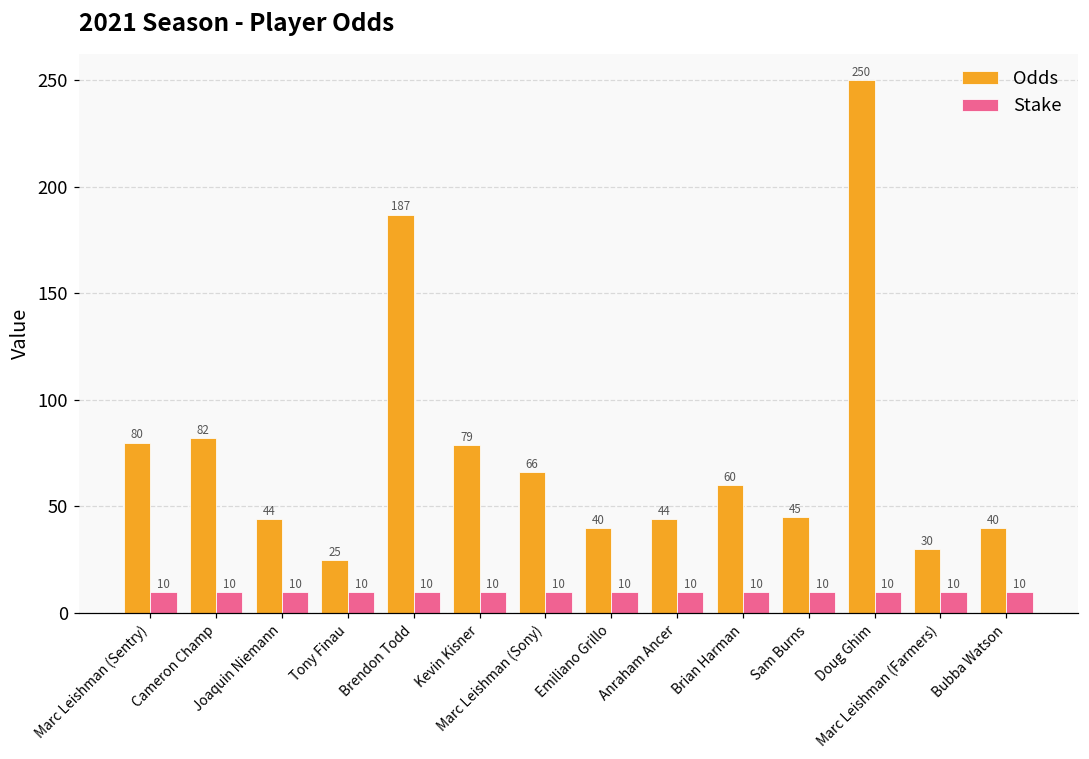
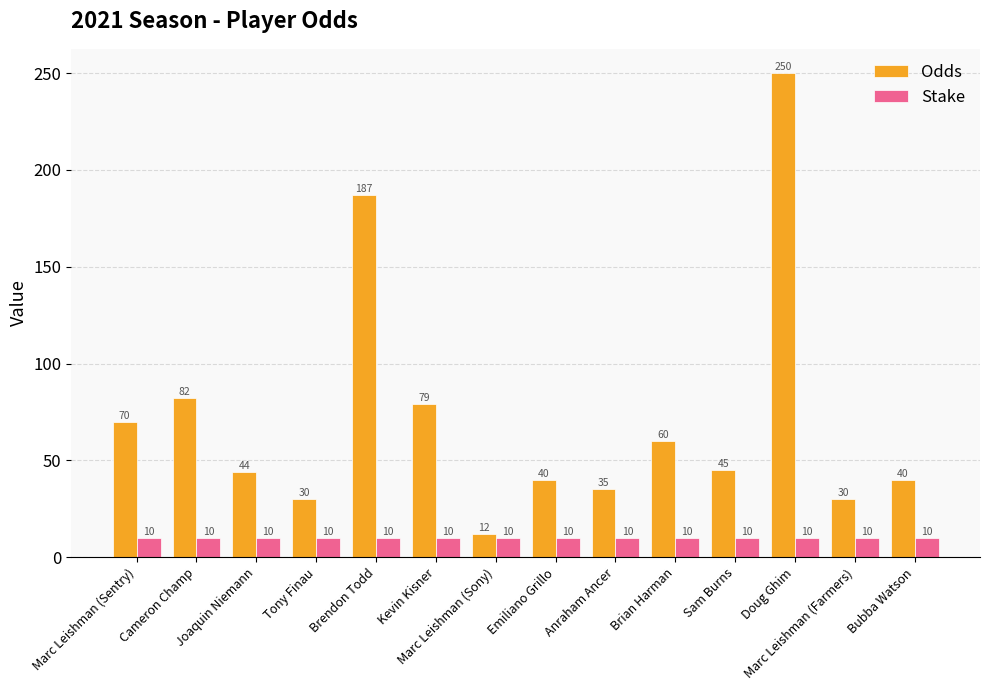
Odds, Marc Leishman (Sentry): 80 -> 70
Odds, Tony Finau: 25 -> 30
Odds, Marc Leishman (Sony): 66 -> 12
Odds, Anraham Ancer: 44 -> 35
